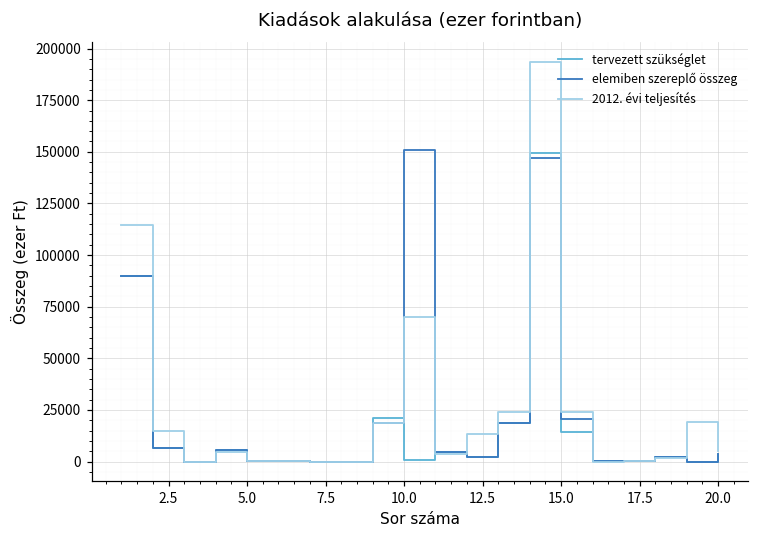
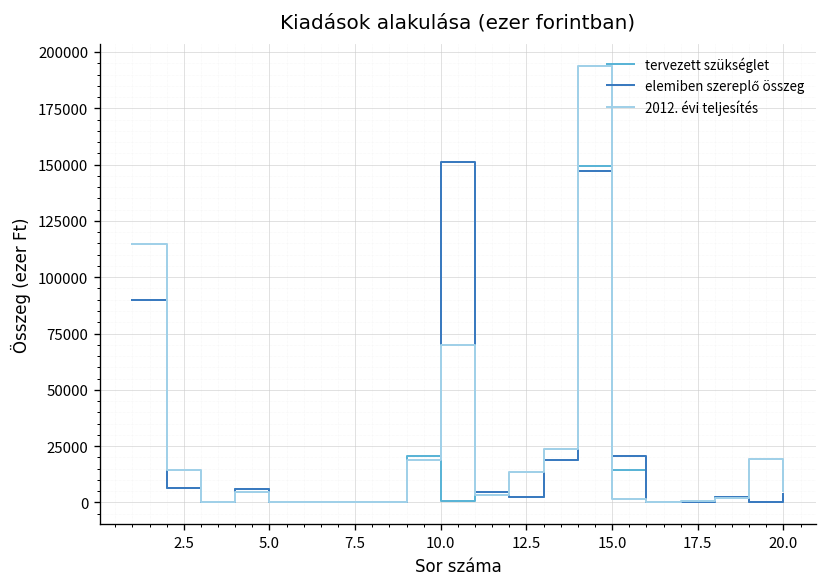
2012. évi teljesítés, 15.0: 24000 -> 1000
